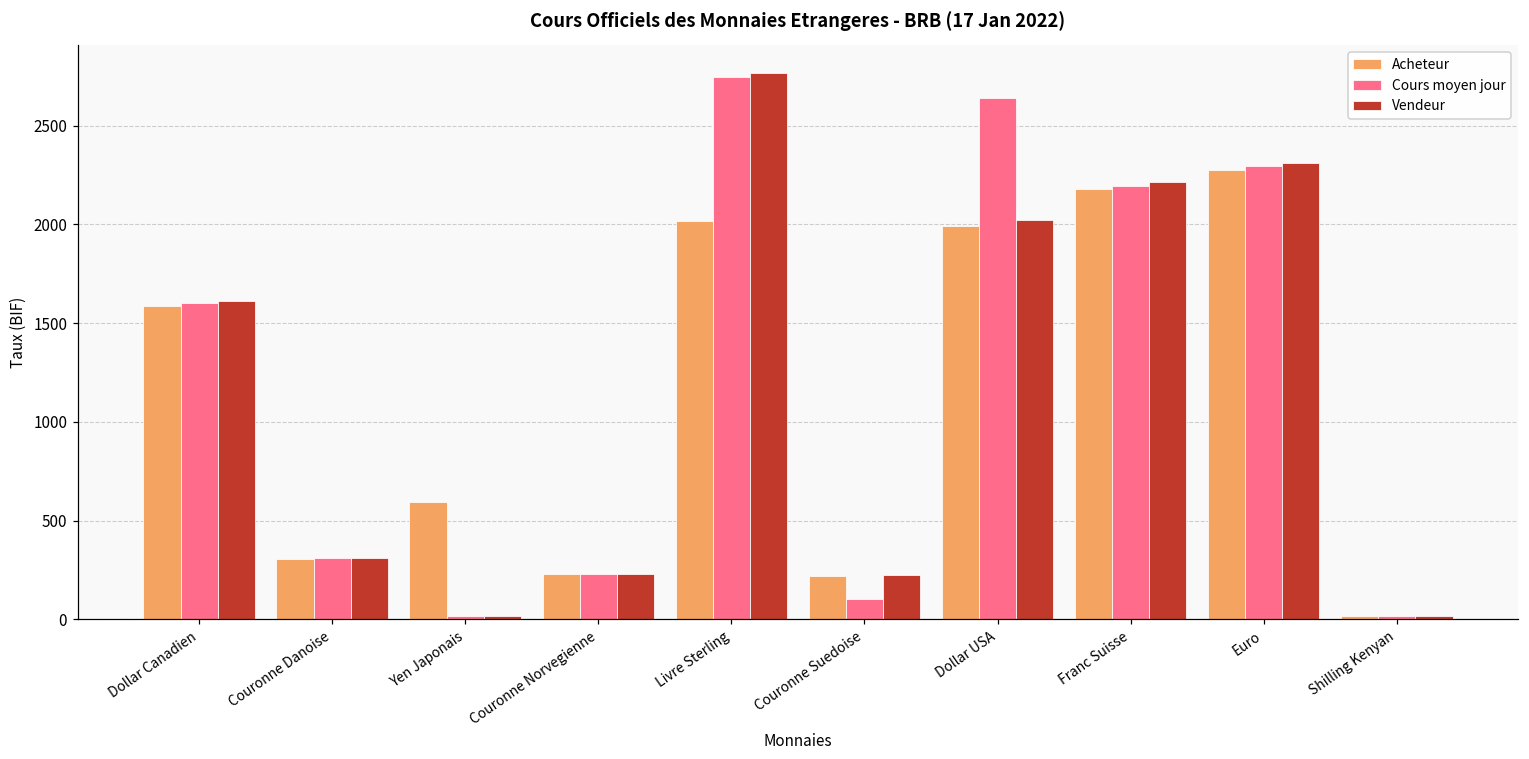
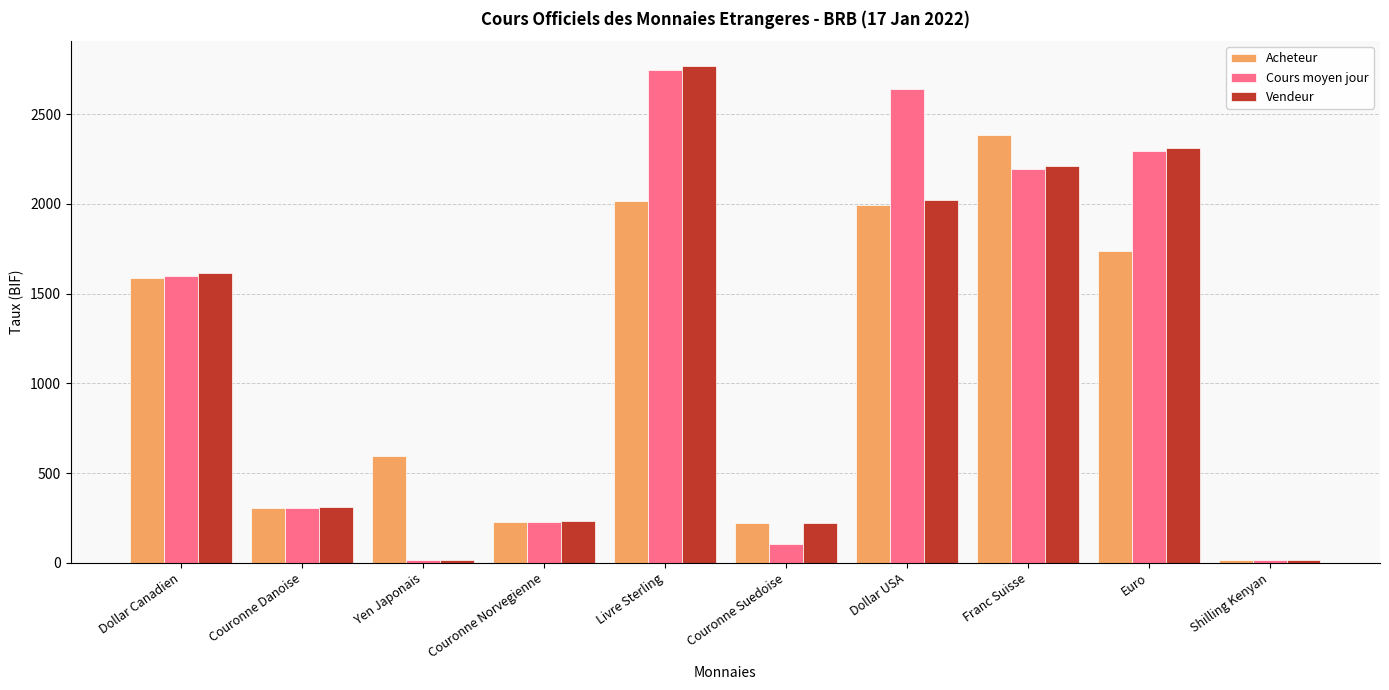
Acheteur, Franc Suisse: 2180 -> 2380
Acheteur, Euro: 2280 -> 1740
